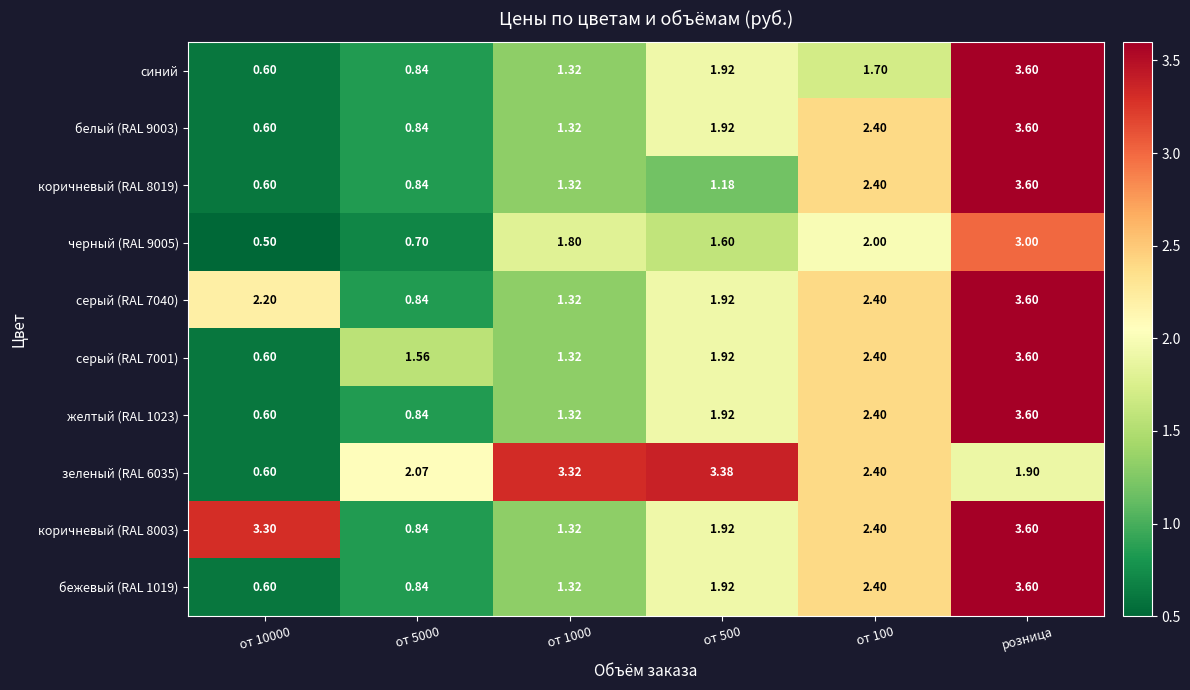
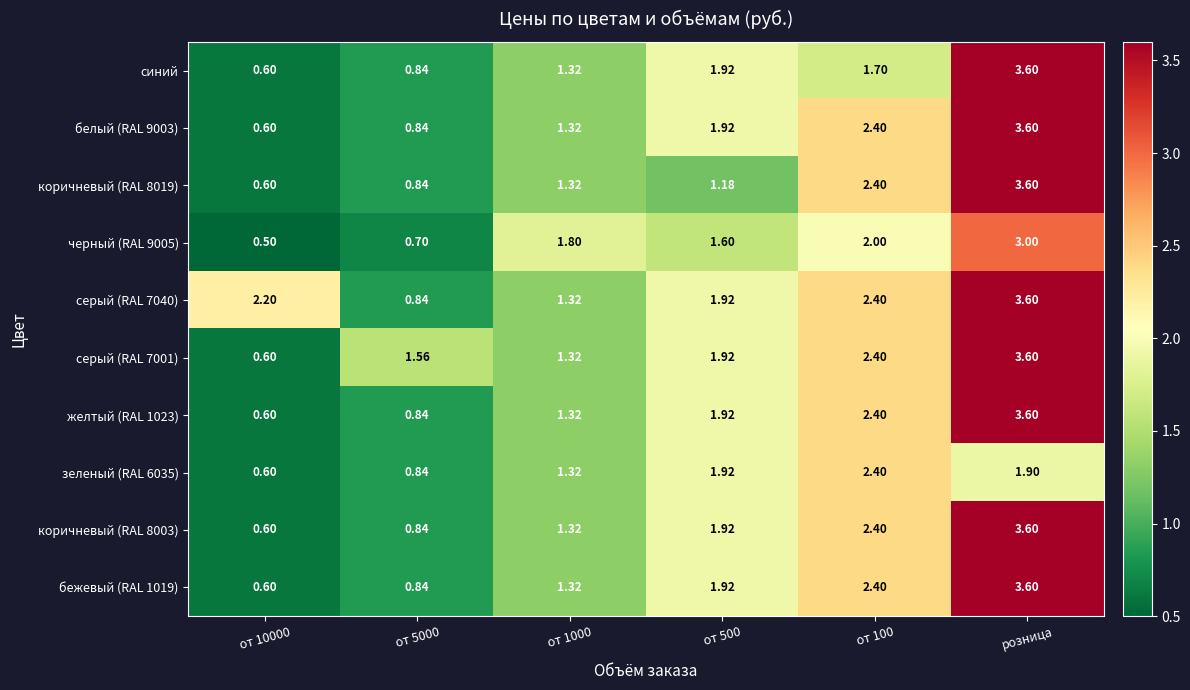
зеленый (RAL 6035), от 5000: 2.07 -> 0.84
зеленый (RAL 6035), от 1000: 3.32 -> 1.32
зеленый (RAL 6035), от 500: 3.38 -> 1.92
коричневый (RAL 8003), от 10000: 3.30 -> 0.60
